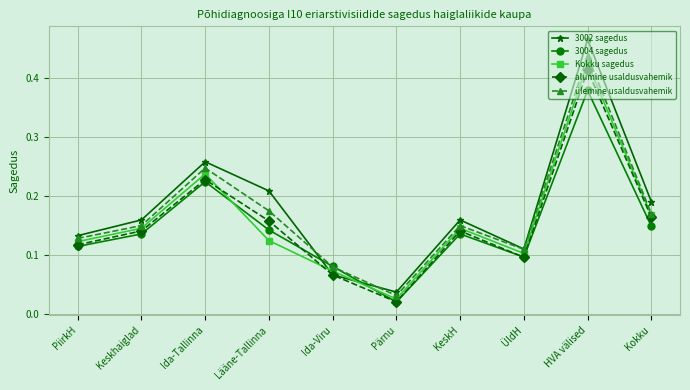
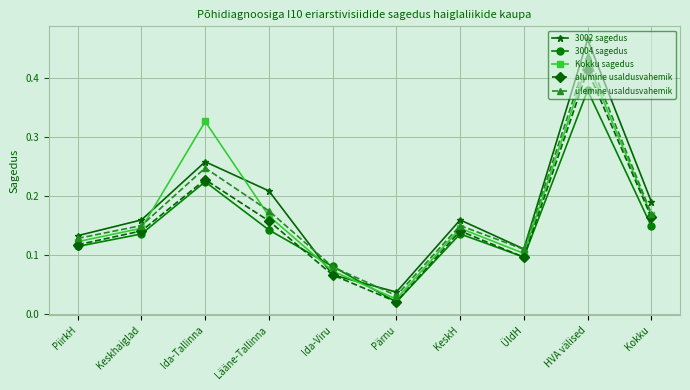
Kokku sagedus, Ida-Tallinna: 0.24 -> 0.33
Kokku sagedus, Lääne-Tallinna: 0.12 -> 0.17
